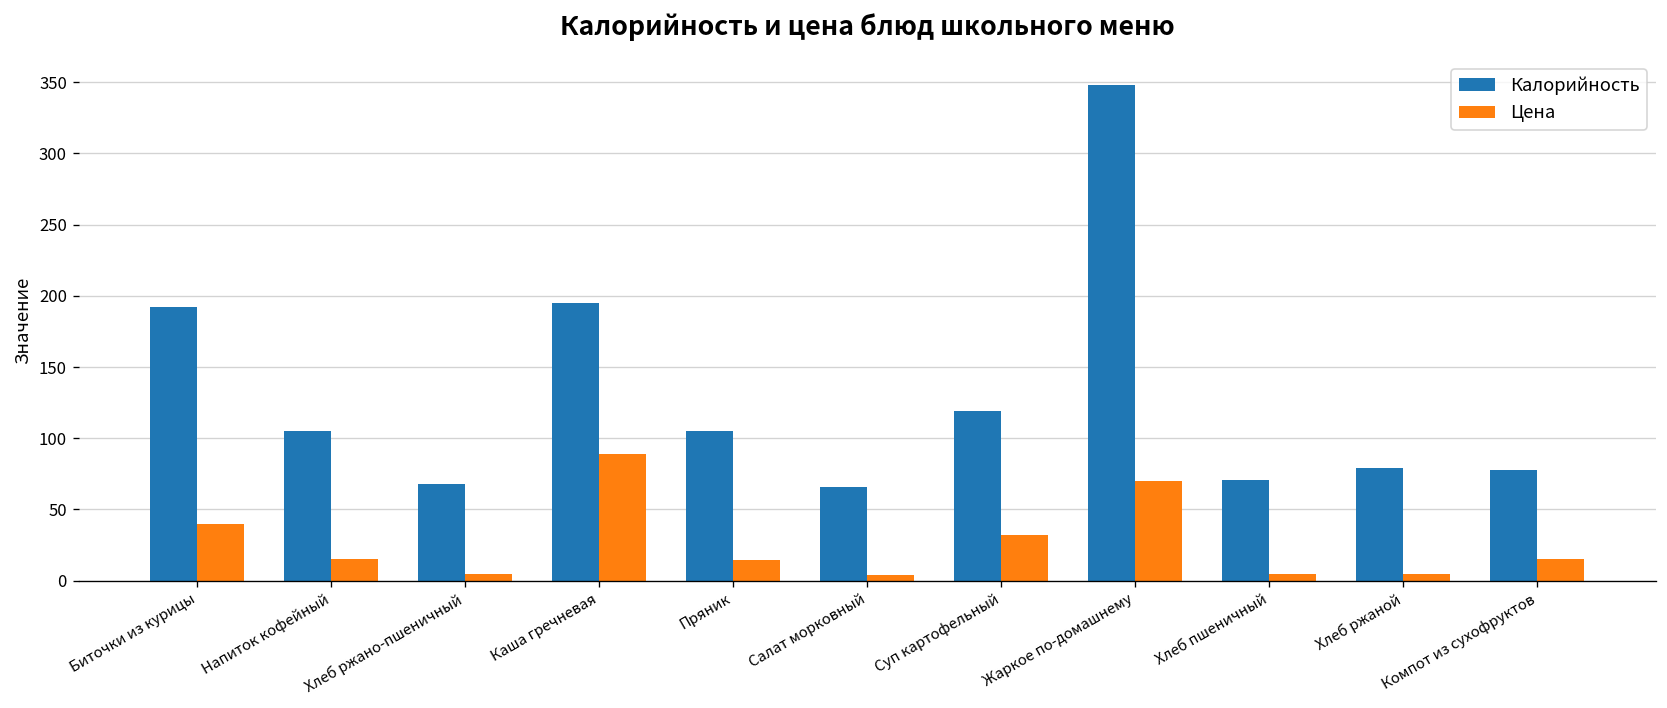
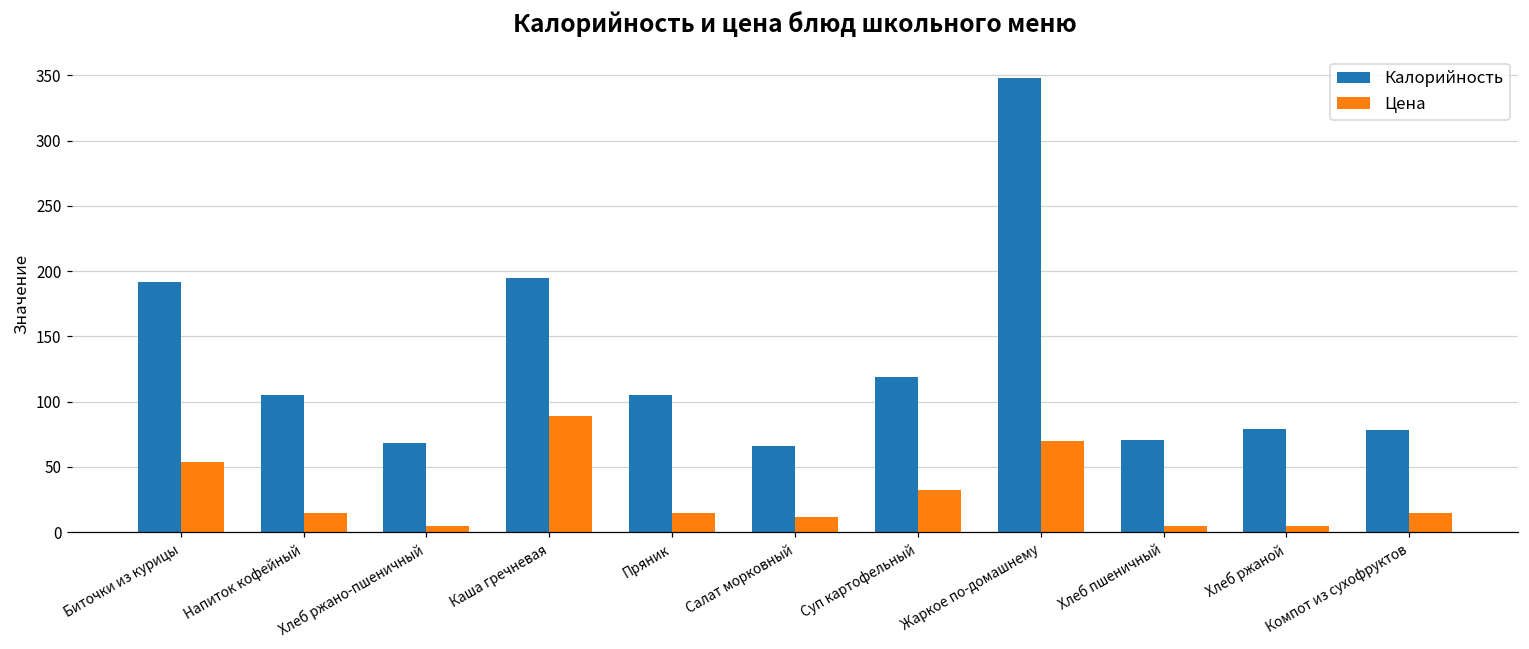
Цена, Биточки из курицы: 40 -> 54
Цена, Салат морковный: 4 -> 12
